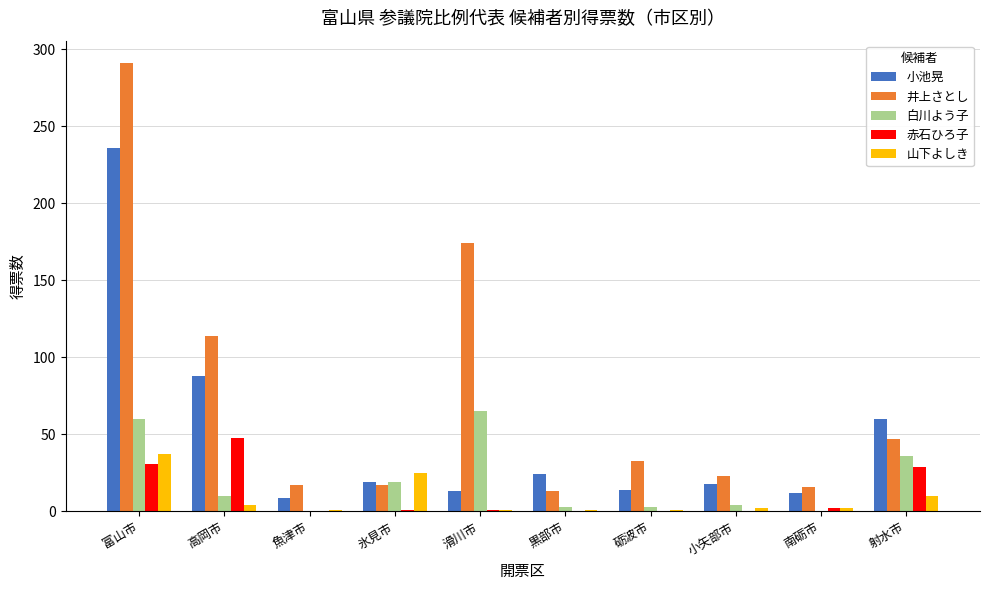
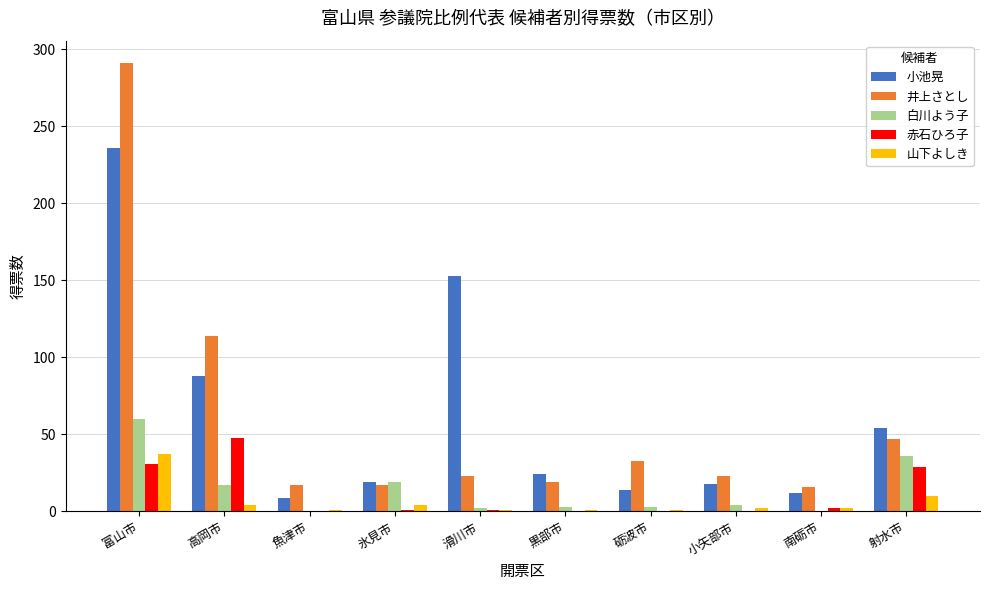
白川よう子, 高岡市: 10 -> 17
山下よしき, 氷見市: 25 -> 4
小池晃, 滑川市: 13 -> 153
井上さとし, 滑川市: 174 -> 23
白川よう子, 滑川市: 65 -> 2
井上さとし, 黒部市: 13 -> 19
小池晃, 射水市: 60 -> 54
